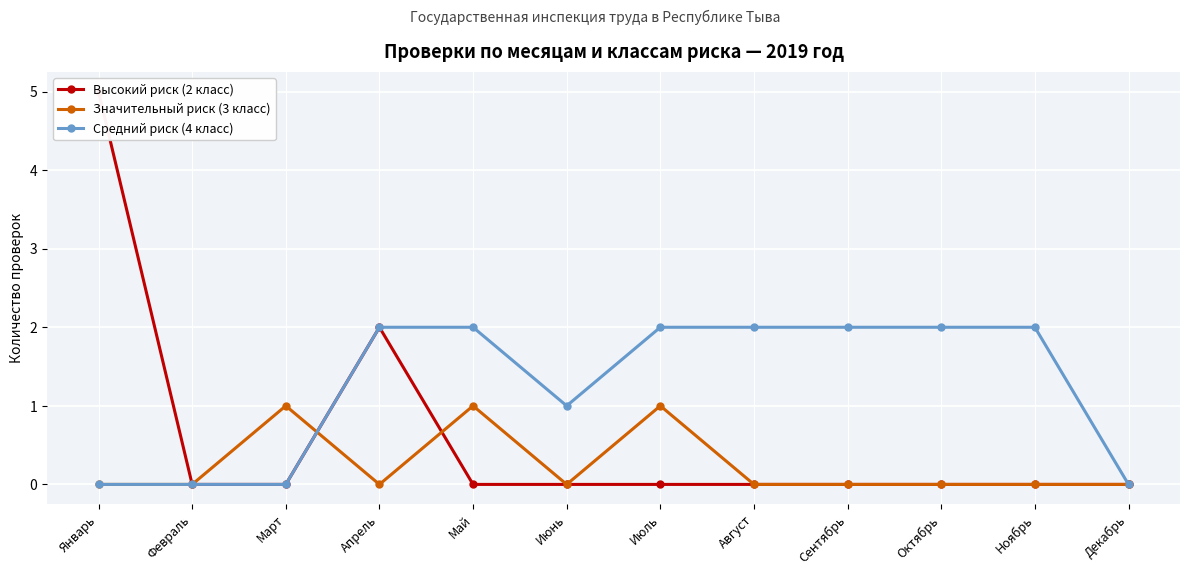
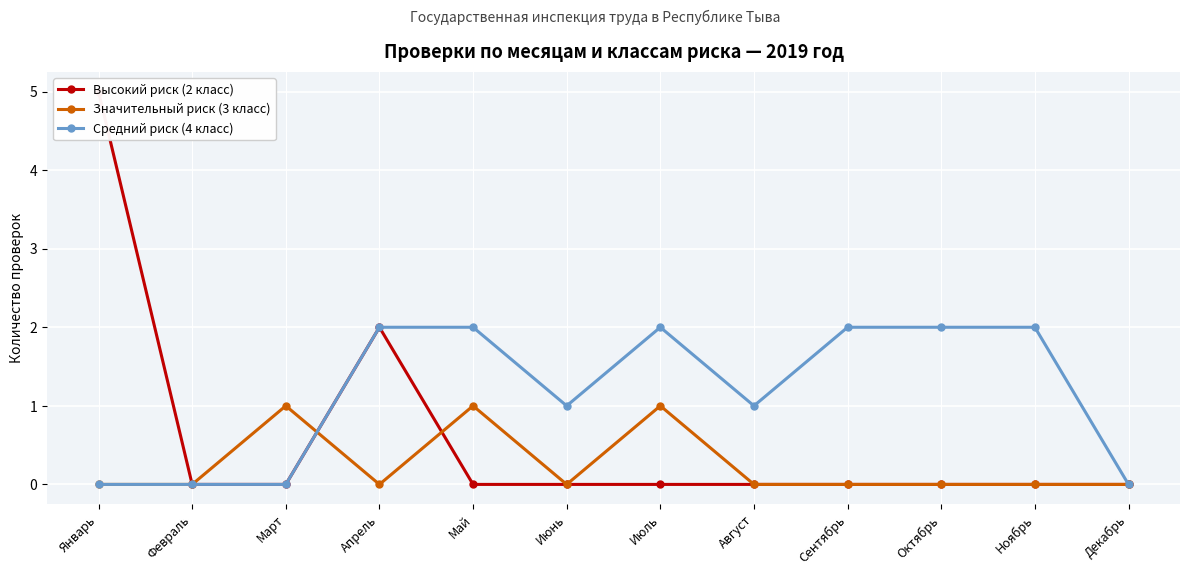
Средний риск (4 класс), Август: 2 -> 1
